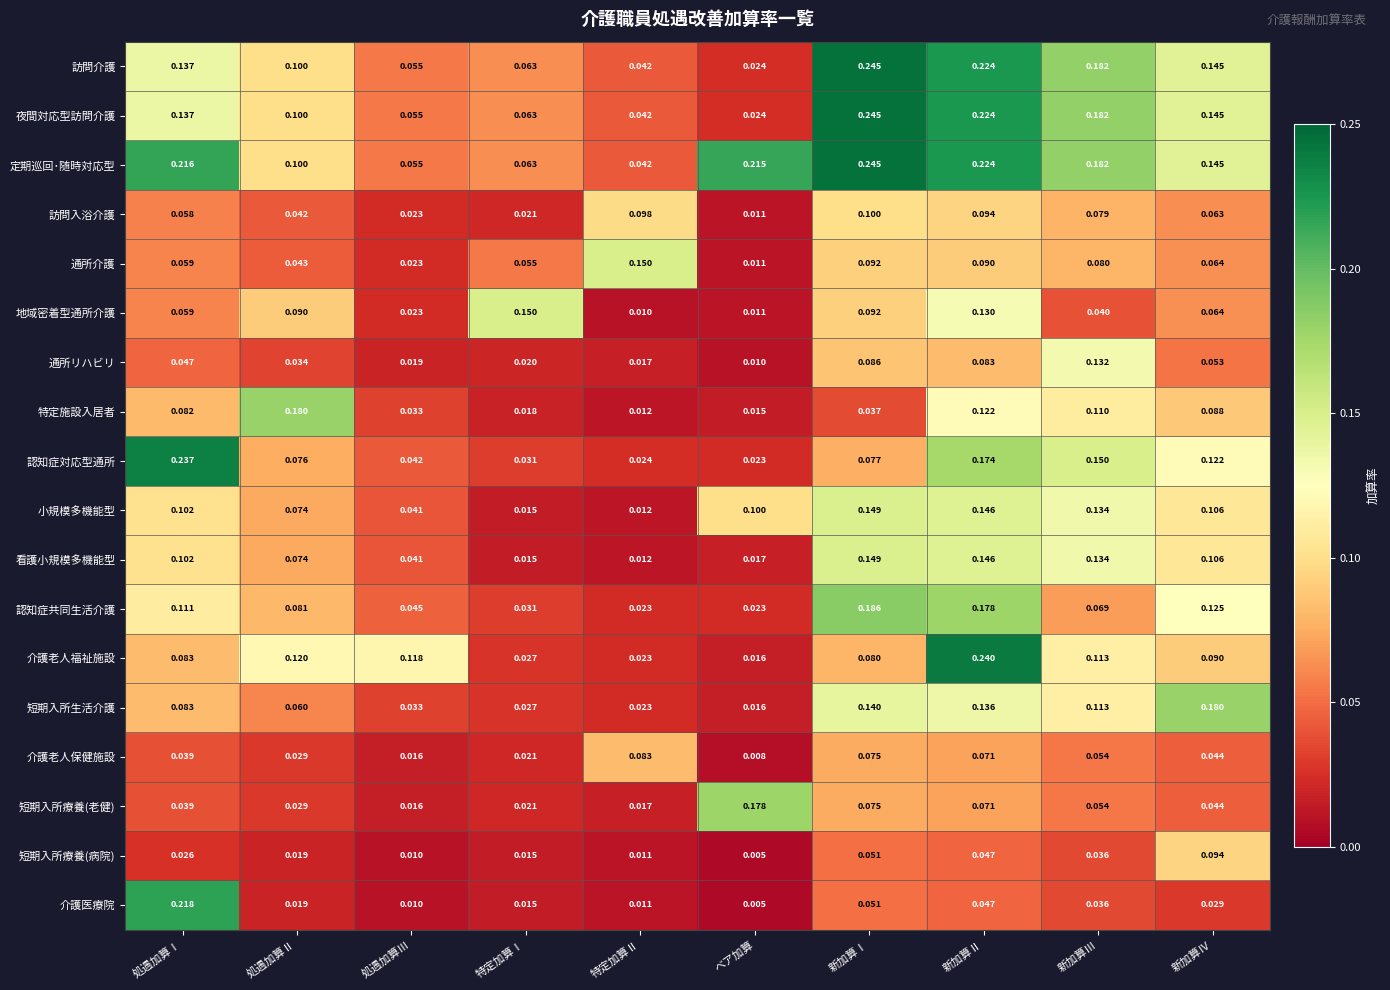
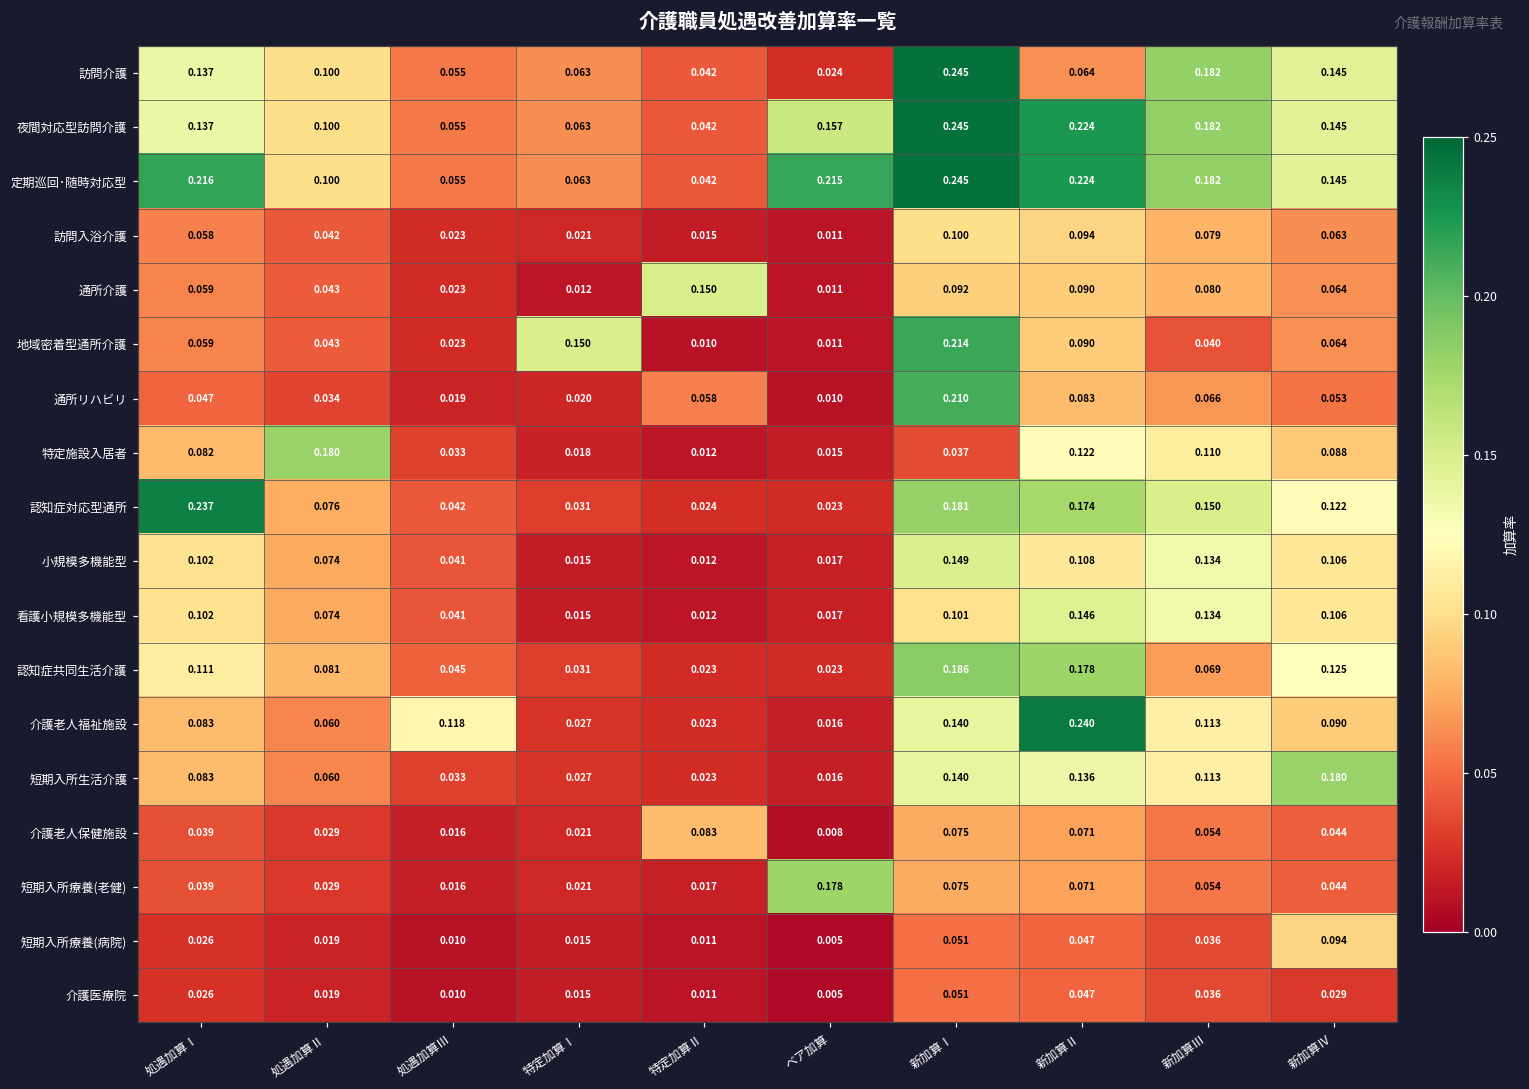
訪問介護, 新加算Ⅱ: 0.224 -> 0.064
夜間対応型訪問介護, ベア加算: 0.024 -> 0.157
訪問入浴介護, 特定加算Ⅱ: 0.098 -> 0.015
通所介護, 特定加算Ⅰ: 0.055 -> 0.012
地域密着型通所介護, 処遇加算Ⅱ: 0.090 -> 0.043
地域密着型通所介護, 新加算Ⅰ: 0.092 -> 0.214
地域密着型通所介護, 新加算Ⅱ: 0.130 -> 0.090
通所リハビリ, 特定加算Ⅱ: 0.017 -> 0.058
通所リハビリ, 新加算Ⅰ: 0.086 -> 0.210
通所リハビリ, 新加算Ⅲ: 0.132 -> 0.066
認知症対応型通所, 新加算Ⅰ: 0.077 -> 0.181
小規模多機能型, ベア加算: 0.100 -> 0.017
小規模多機能型, 新加算Ⅱ: 0.146 -> 0.108
看護小規模多機能型, 新加算Ⅰ: 0.149 -> 0.101
介護老人福祉施設, 処遇加算Ⅱ: 0.120 -> 0.060
介護老人福祉施設, 新加算Ⅰ: 0.080 -> 0.140
介護医療院, 処遇加算Ⅰ: 0.218 -> 0.026
